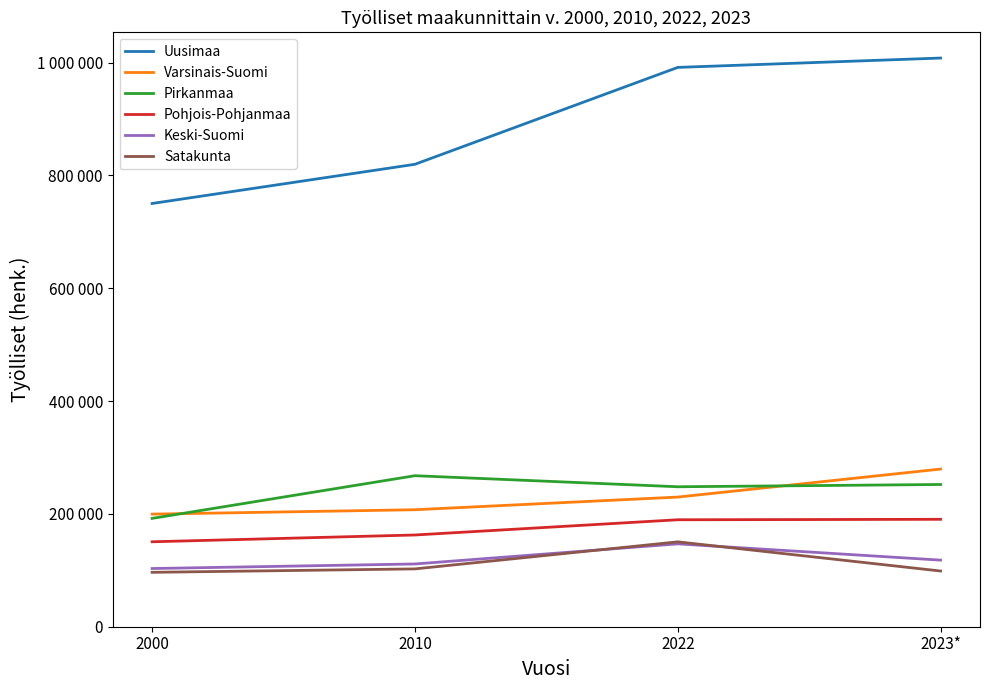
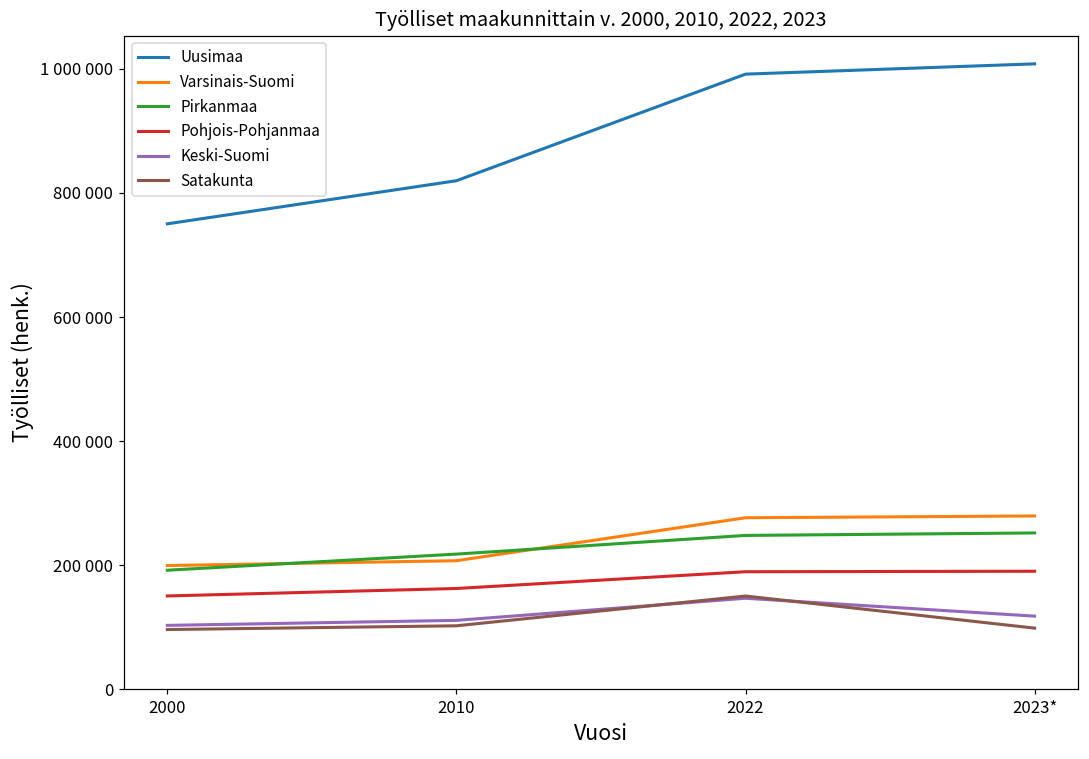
Pirkanmaa, 2010: 270000 -> 220000
Varsinais-Suomi, 2022: 230000 -> 280000
